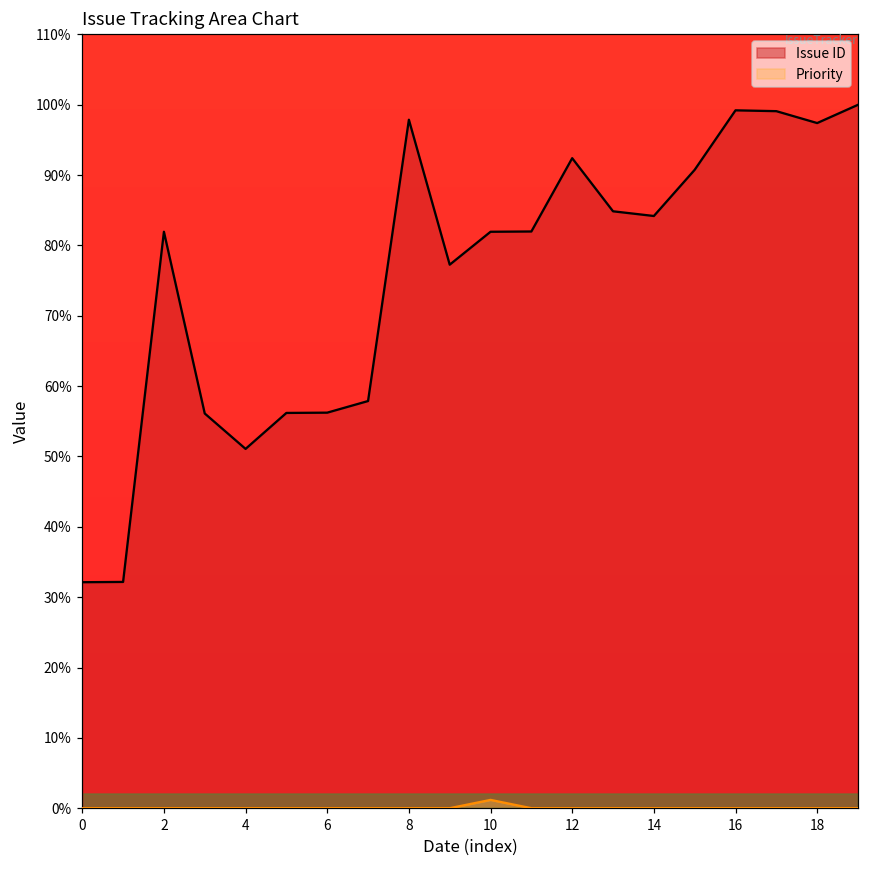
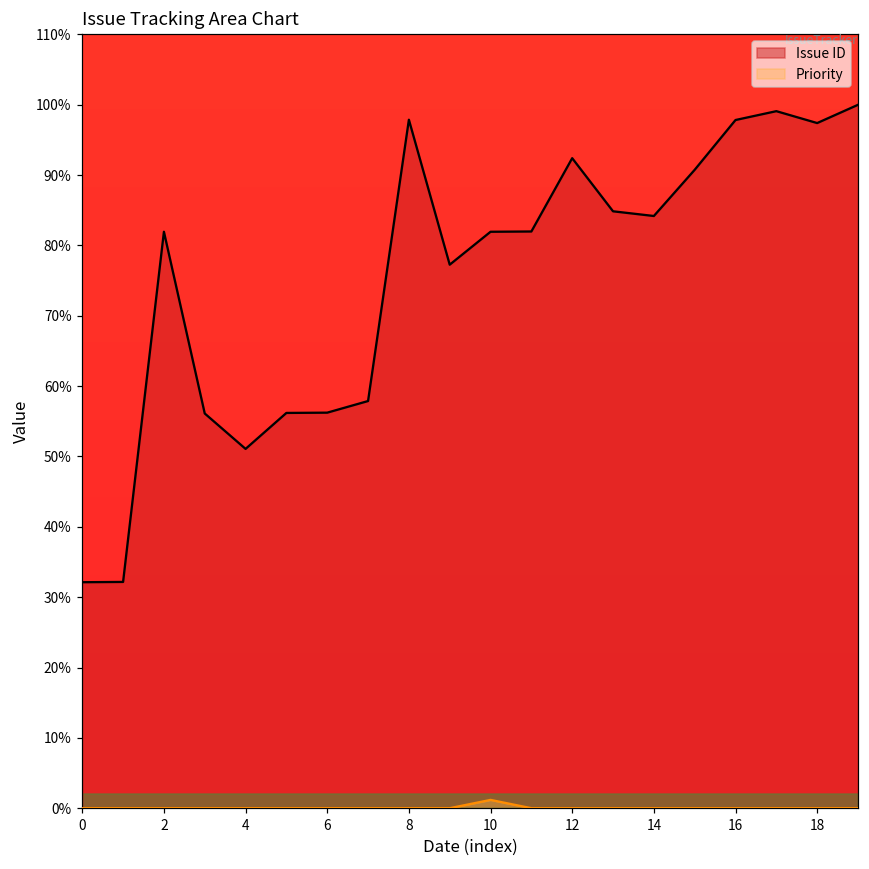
Issue ID, 16: 99% -> 98%
